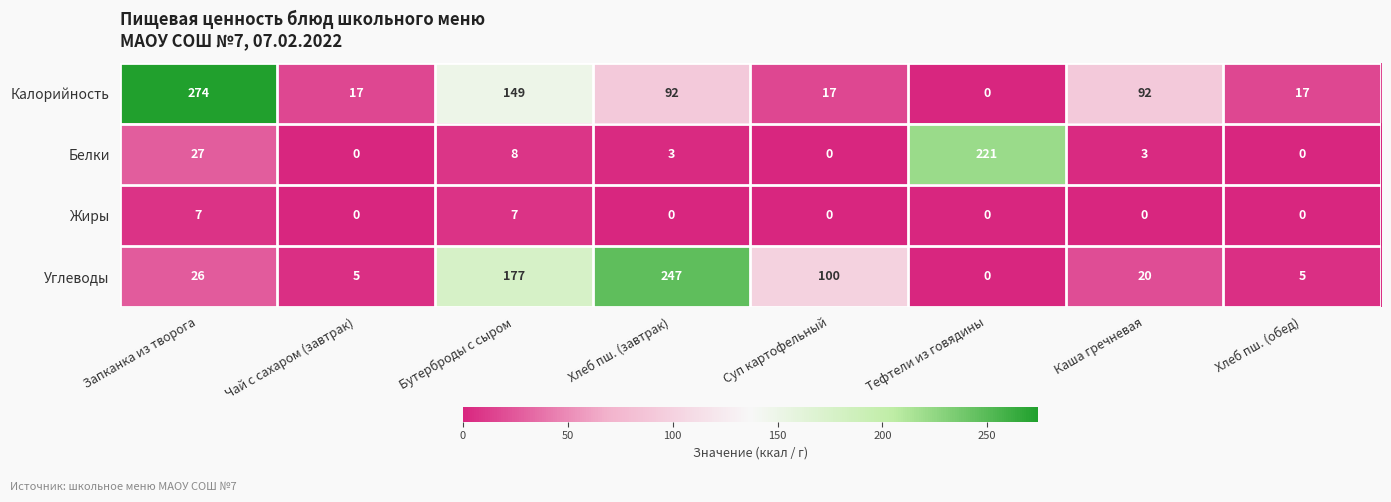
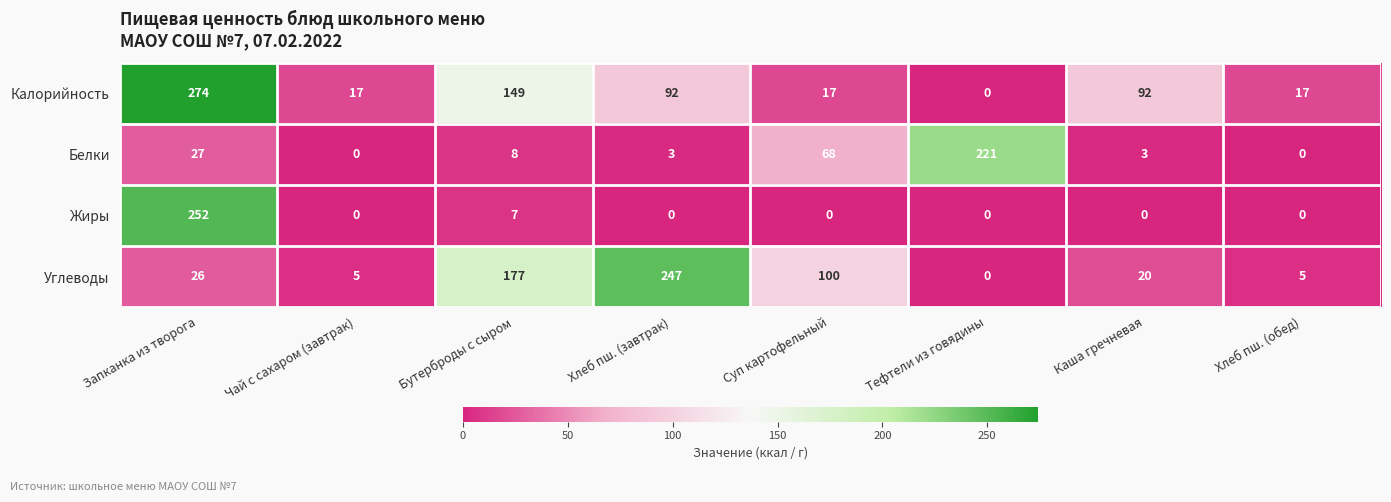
Белки, Суп картофельный: 0 -> 68
Жиры, Запканка из творога: 7 -> 252
